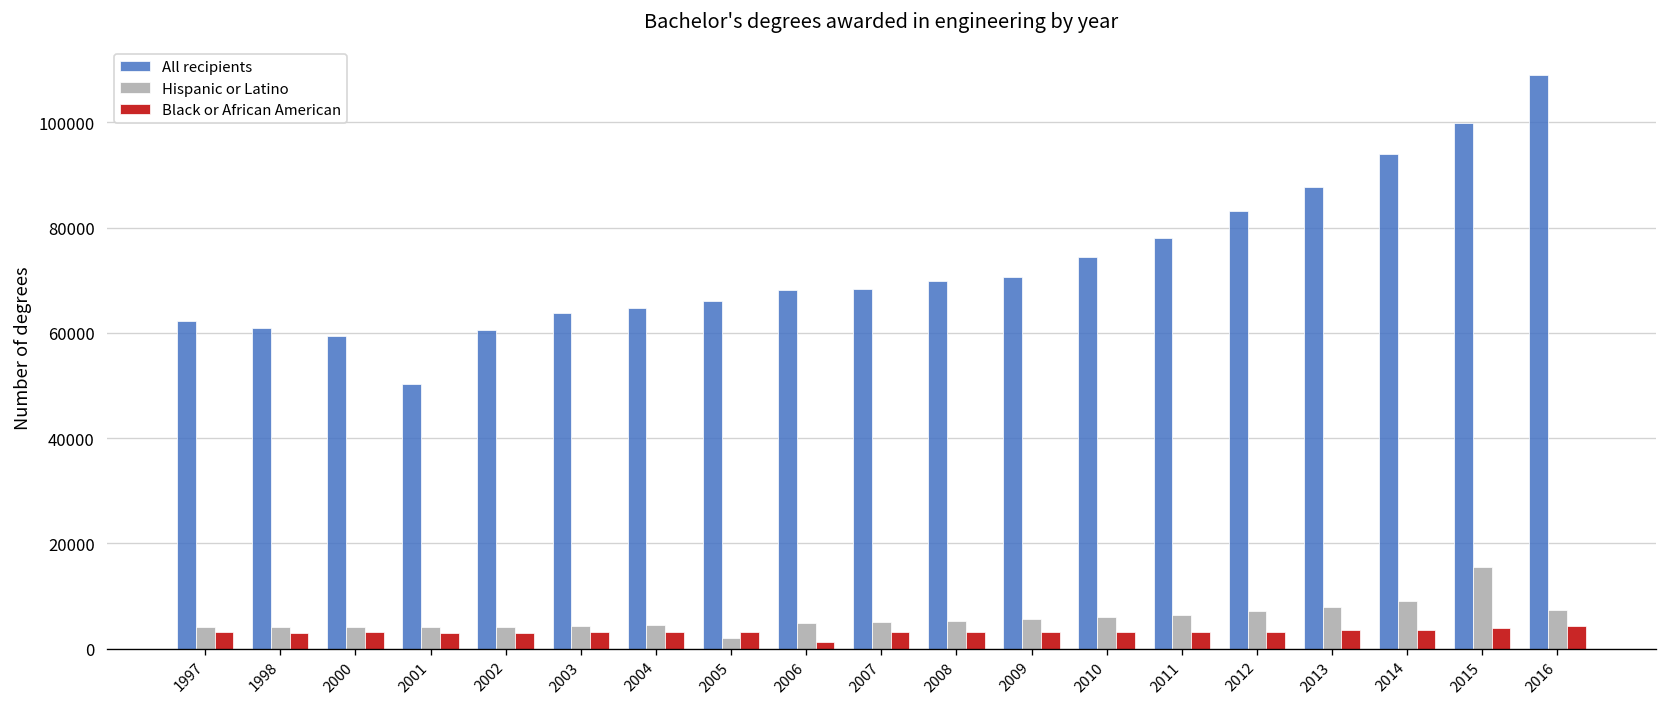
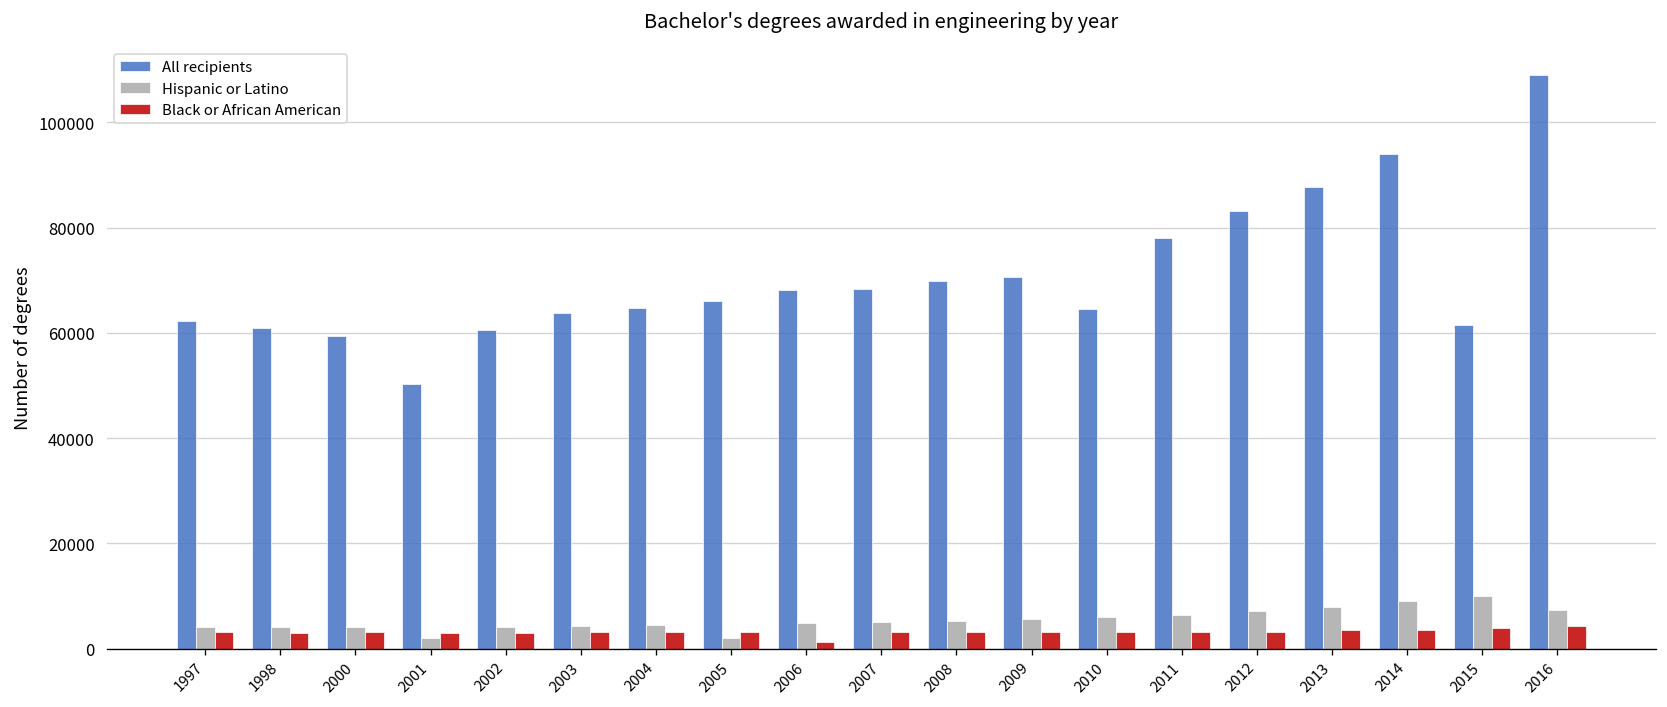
Hispanic or Latino, 2001: 4000 -> 2000
All recipients, 2010: 74000 -> 65000
All recipients, 2015: 100000 -> 61000
Hispanic or Latino, 2015: 16000 -> 10000
